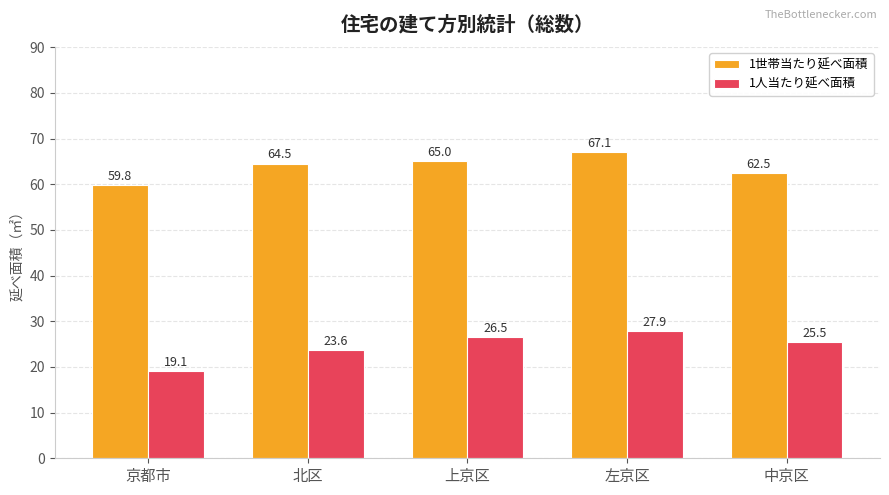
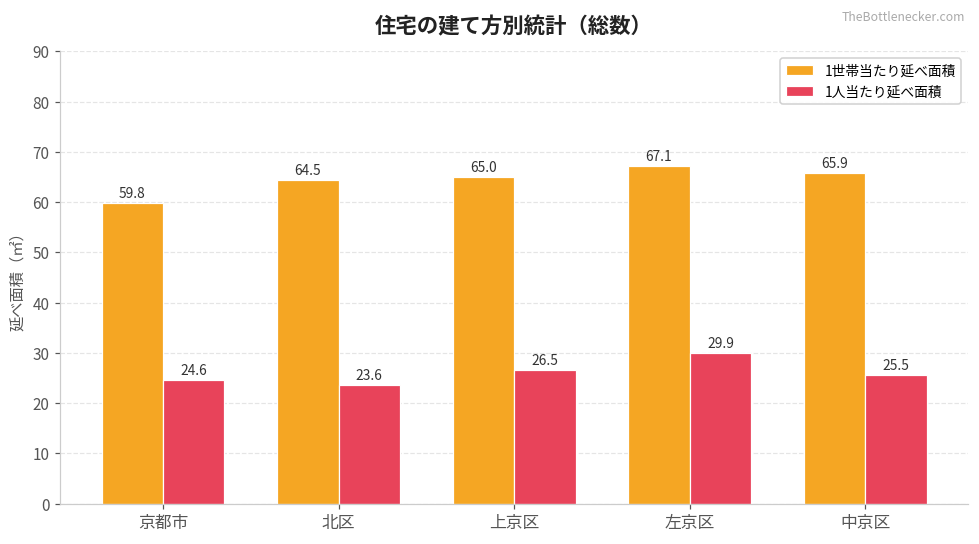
1人当たり延べ面積, 京都市: 19.1 -> 24.6
1人当たり延べ面積, 左京区: 27.9 -> 29.9
1世帯当たり延べ面積, 中京区: 62.5 -> 65.9
